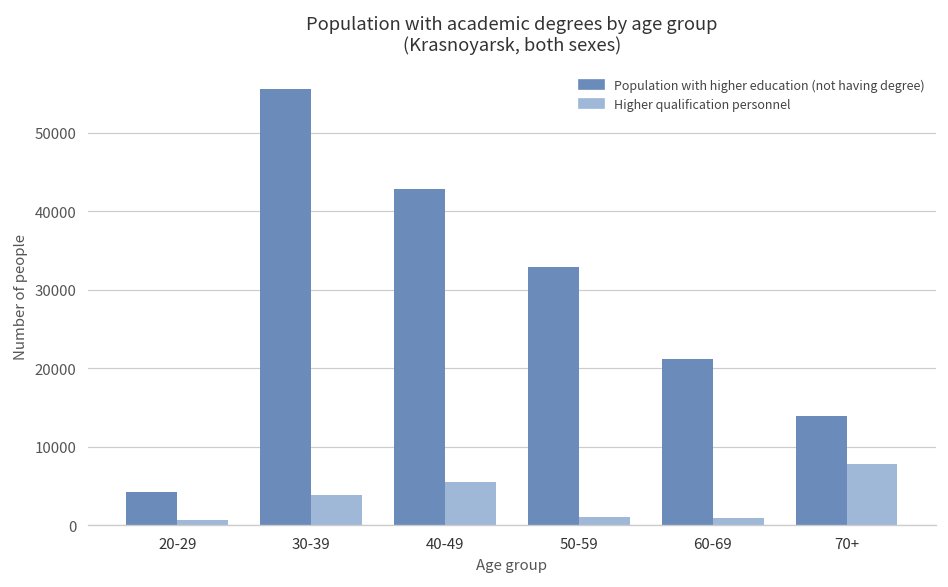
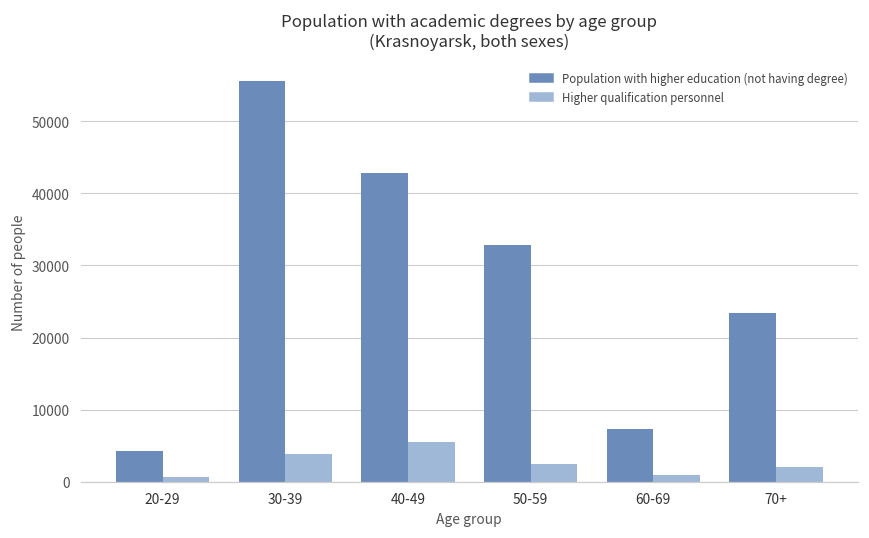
Higher qualification personnel, 50-59: 1000 -> 2000
Population with higher education (not having degree), 60-69: 21000 -> 7000
Population with higher education (not having degree), 70+: 14000 -> 23000
Higher qualification personnel, 70+: 8000 -> 2000
